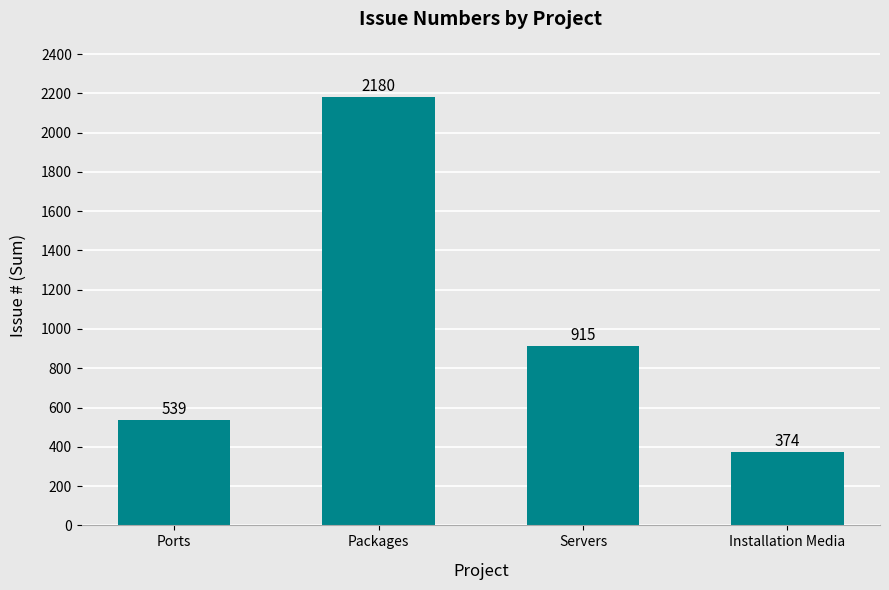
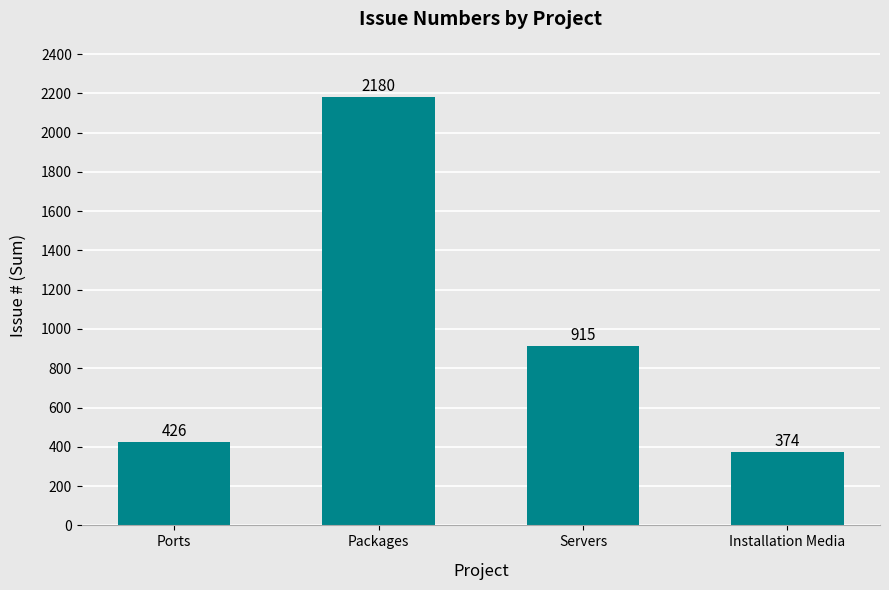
Ports: 539 -> 426
